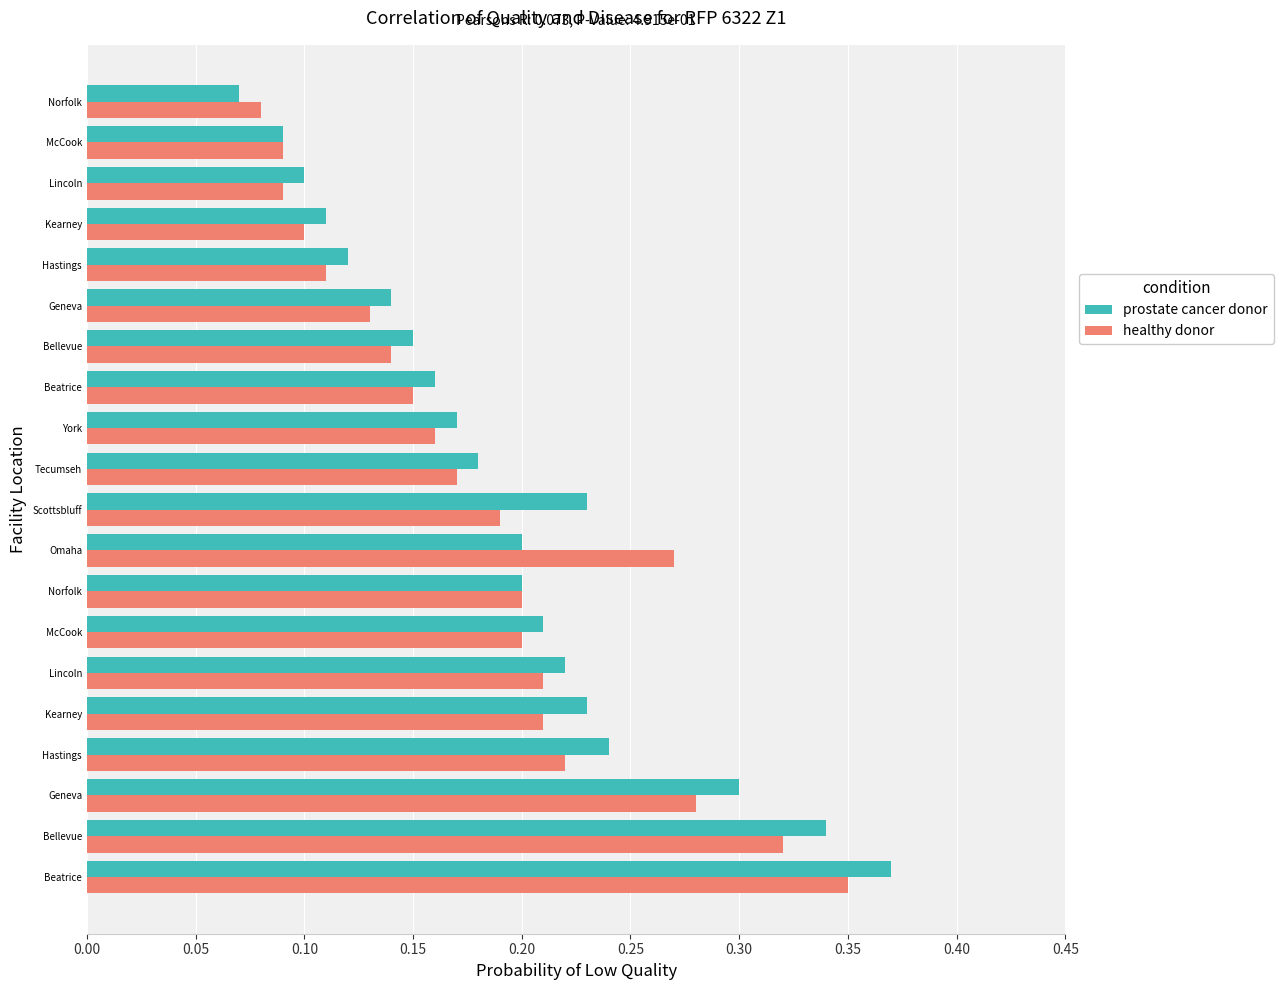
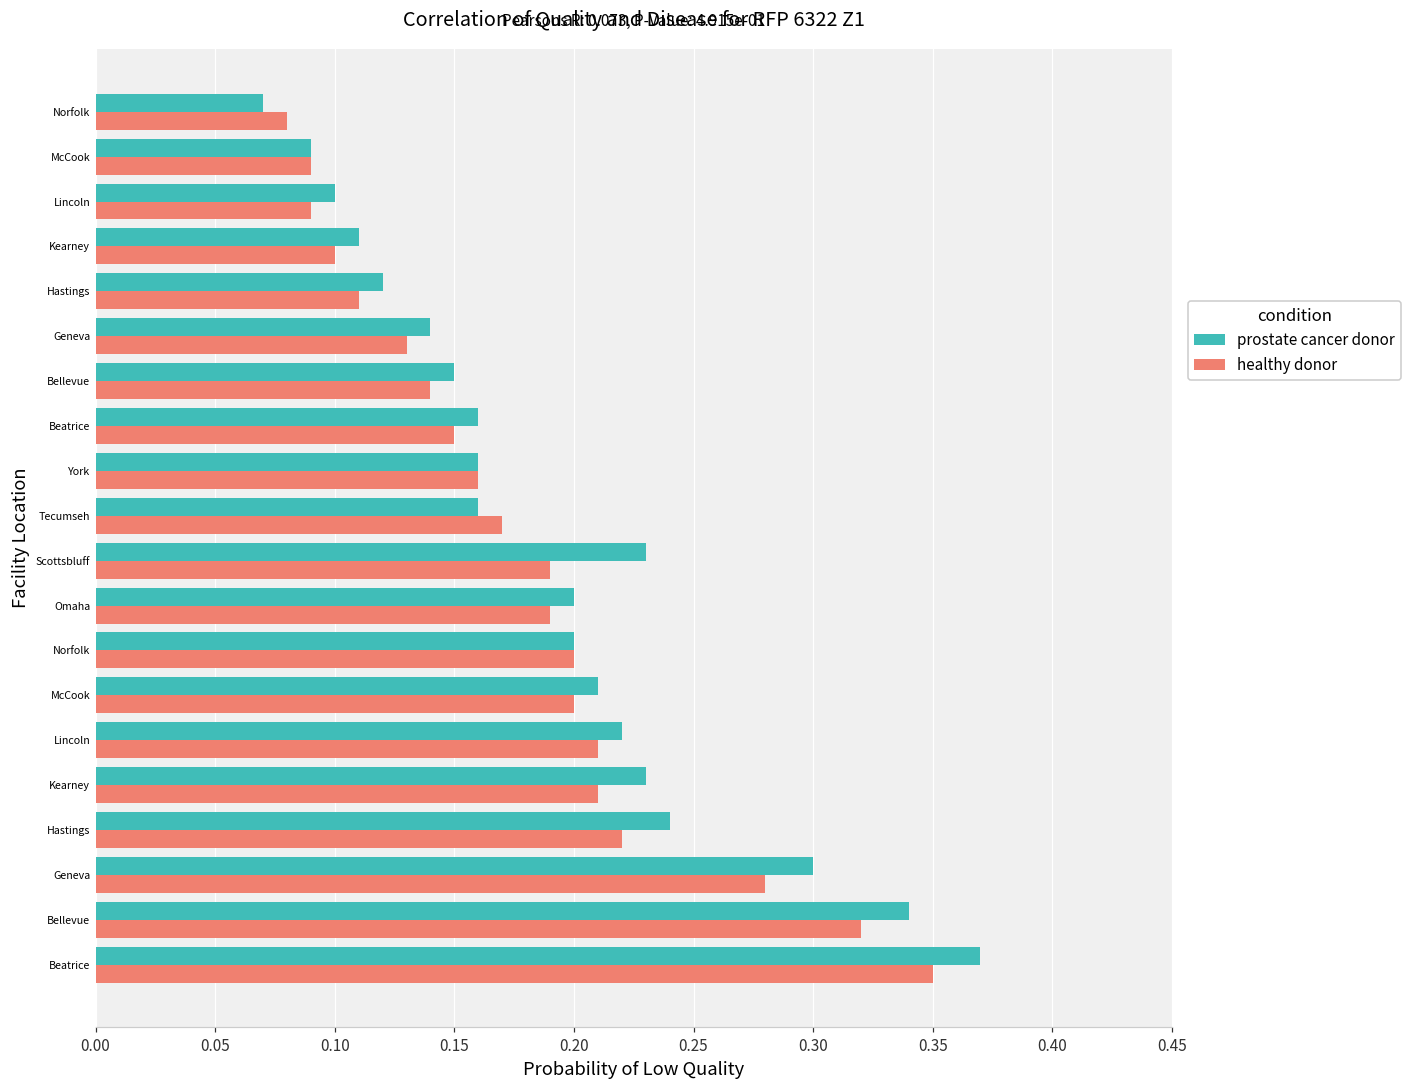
prostate cancer donor, York: 0.17 -> 0.16
prostate cancer donor, Tecumseh: 0.18 -> 0.16
healthy donor, Omaha: 0.27 -> 0.19
